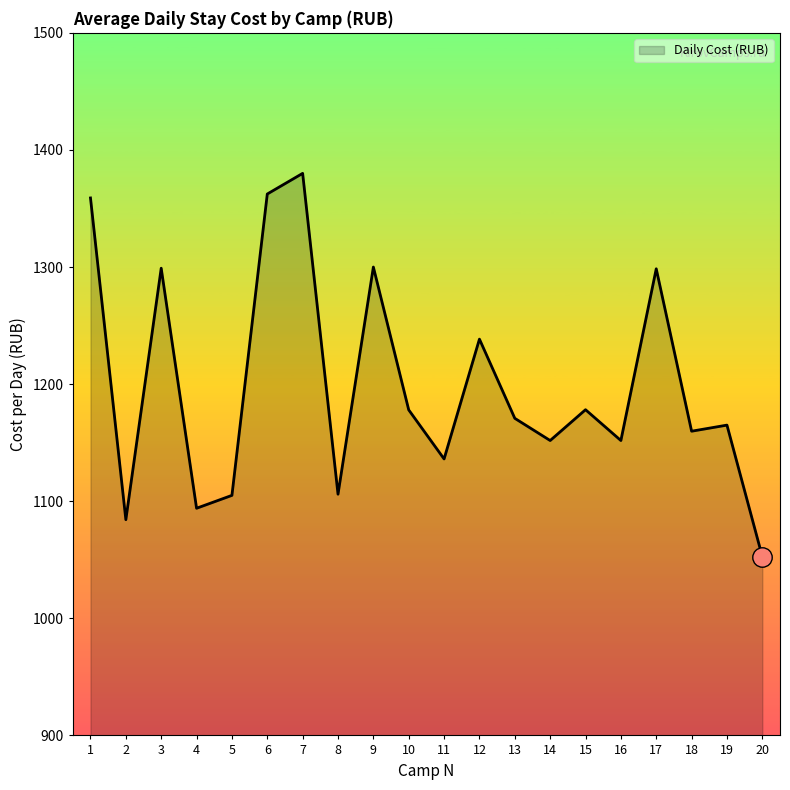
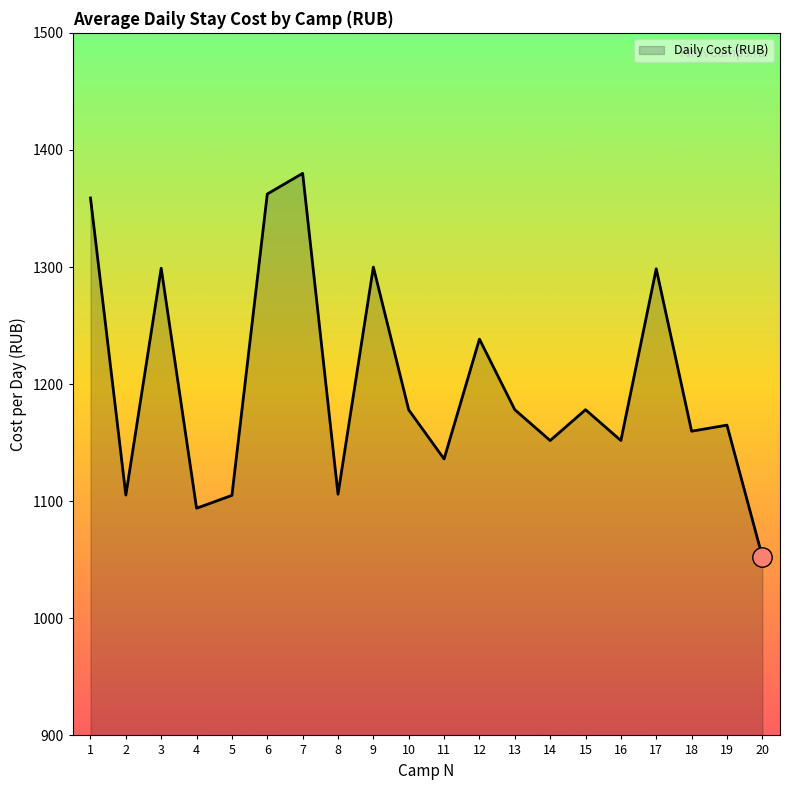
Daily Cost (RUB), 2: 1084 -> 1105
Daily Cost (RUB), 13: 1171 -> 1178
